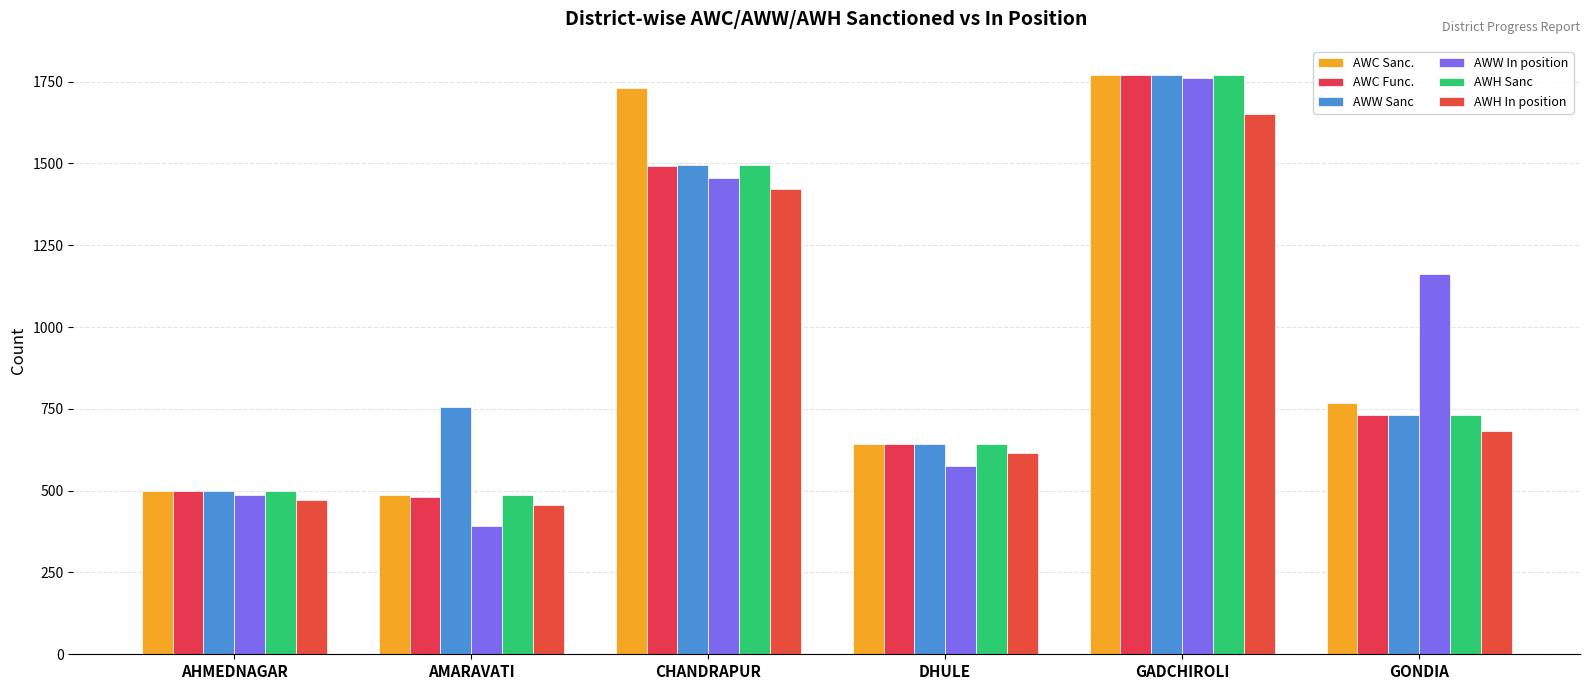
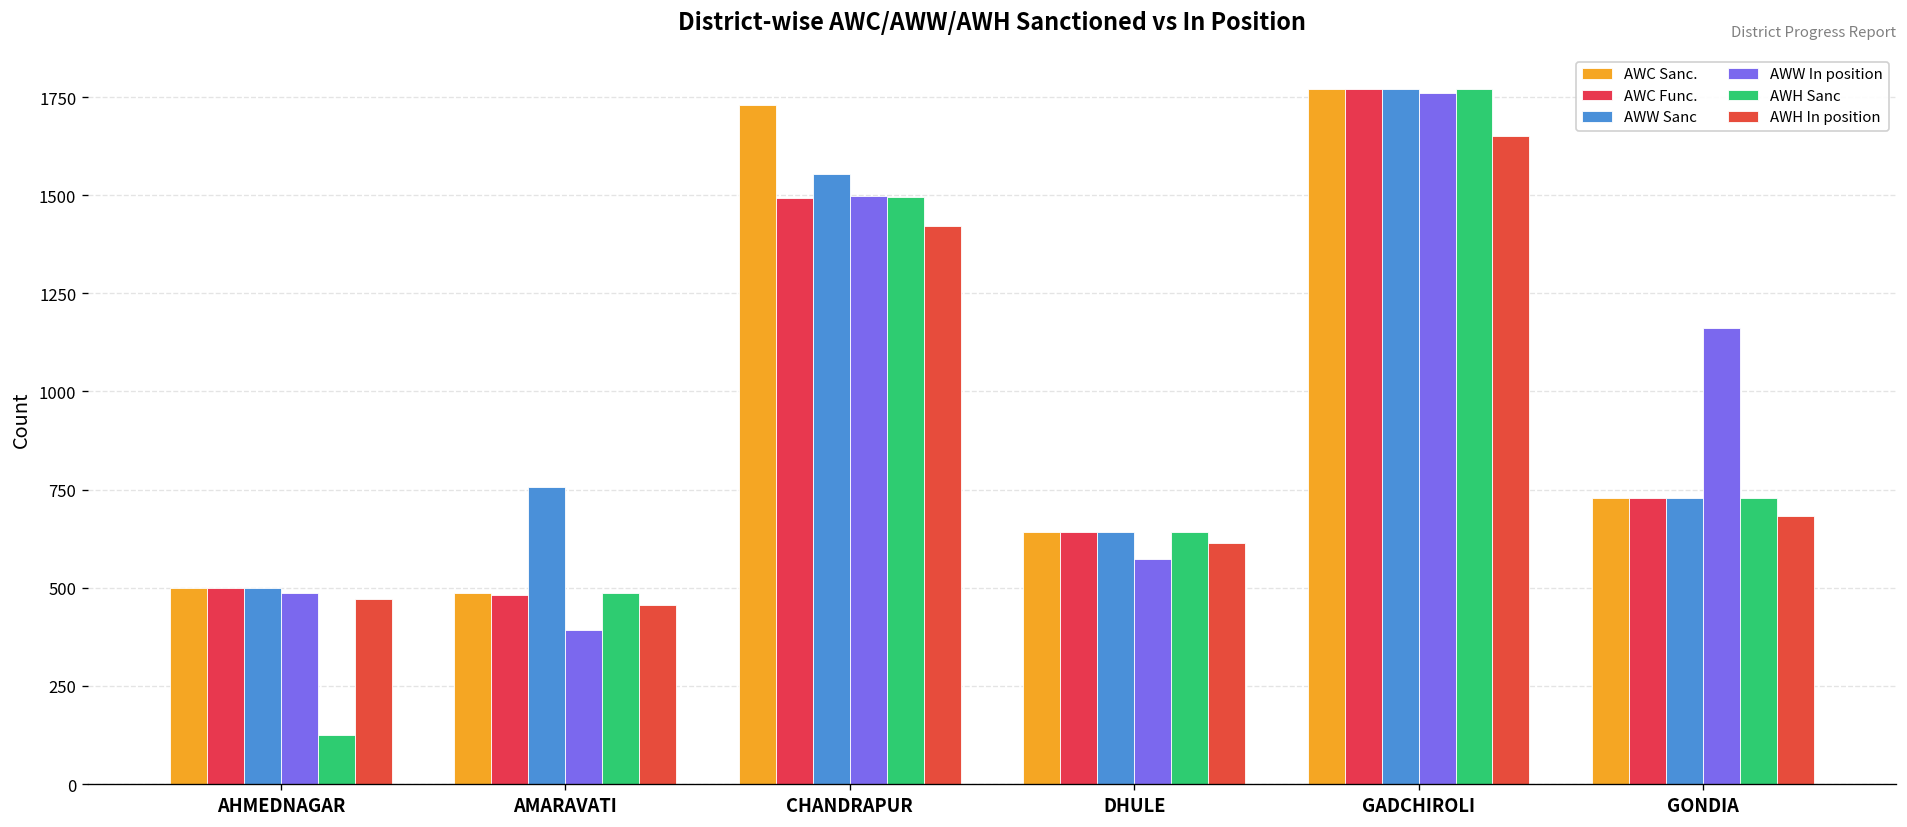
AWH Sanc, AHMEDNAGAR: 500 -> 130
AWW Sanc, CHANDRAPUR: 1500 -> 1550
AWW In position, CHANDRAPUR: 1460 -> 1500
AWC Sanc., GONDIA: 770 -> 730
